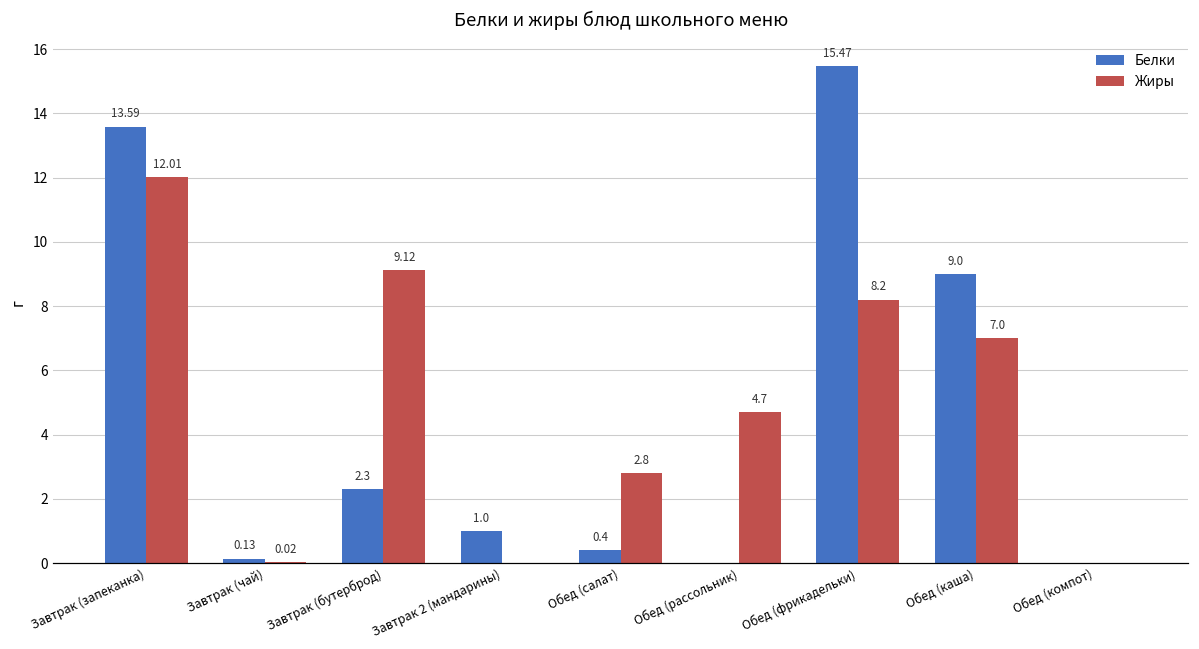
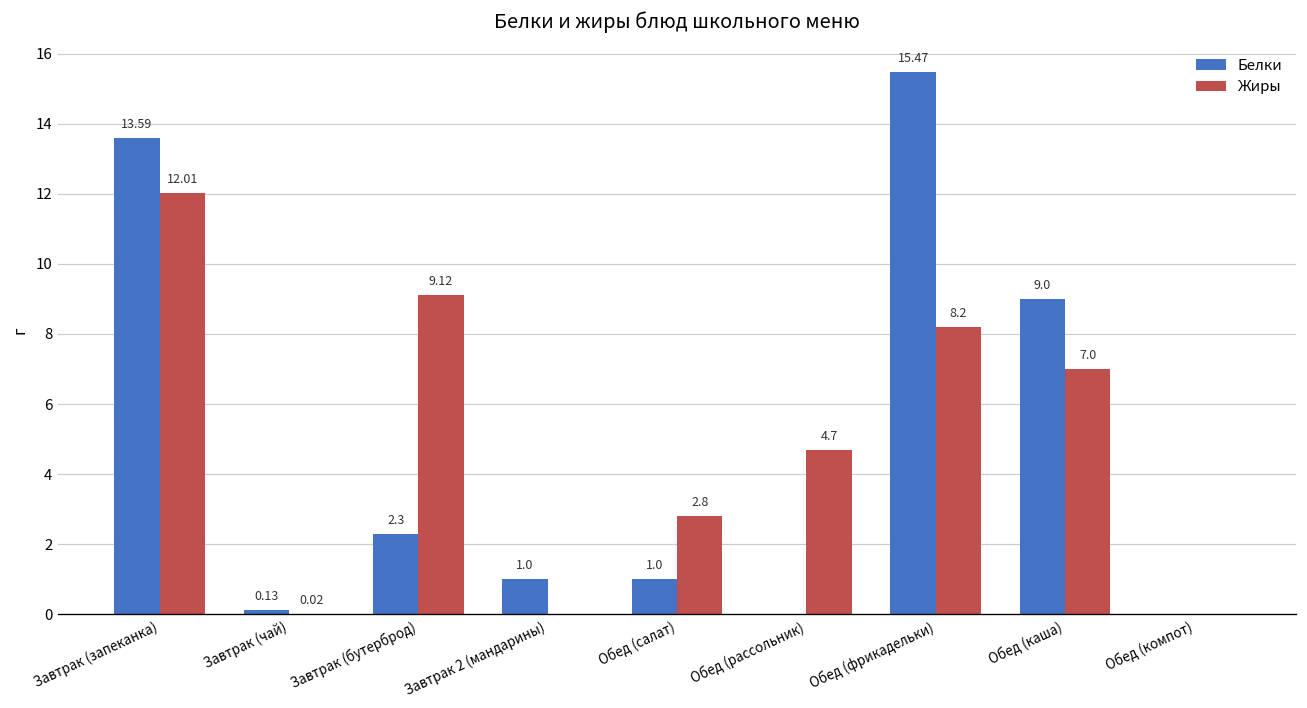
Белки, Обед (салат): 0.4 -> 1.0
